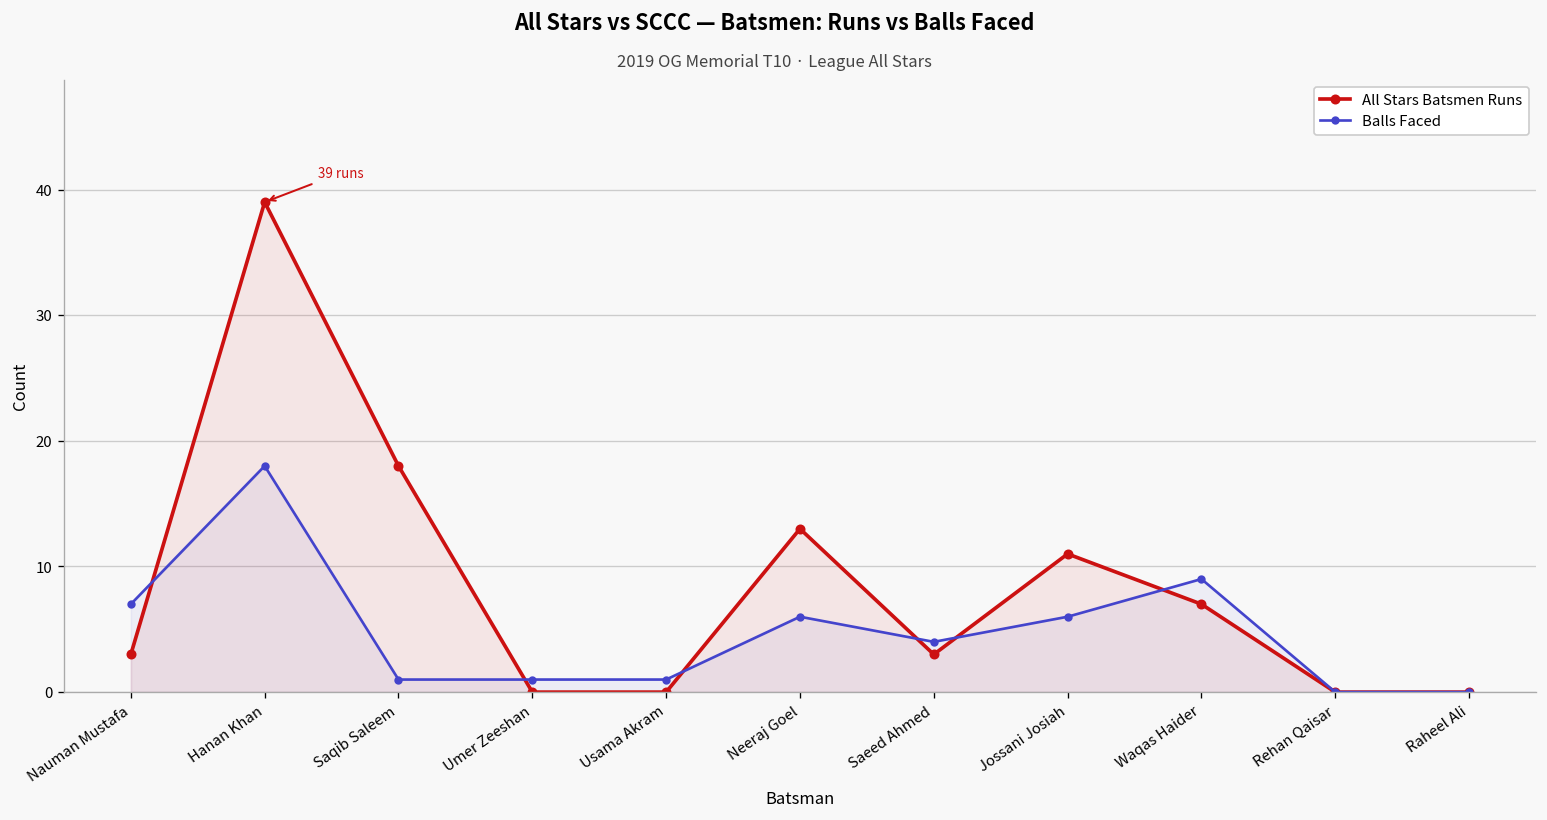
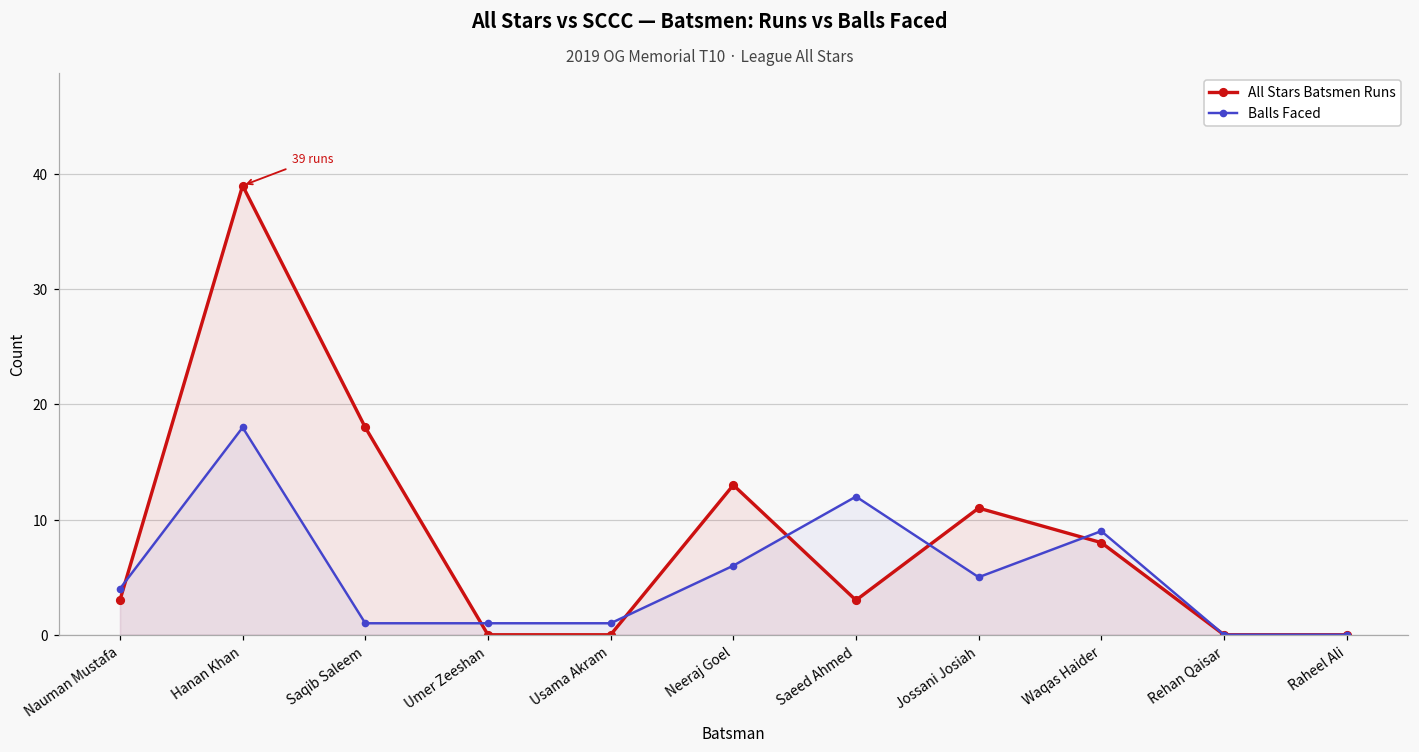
Balls Faced, Nauman Mustafa: 7 -> 4
Balls Faced, Saeed Ahmed: 4 -> 12
Balls Faced, Jossani Josiah: 6 -> 5
All Stars Batsmen Runs, Waqas Haider: 7 -> 8
